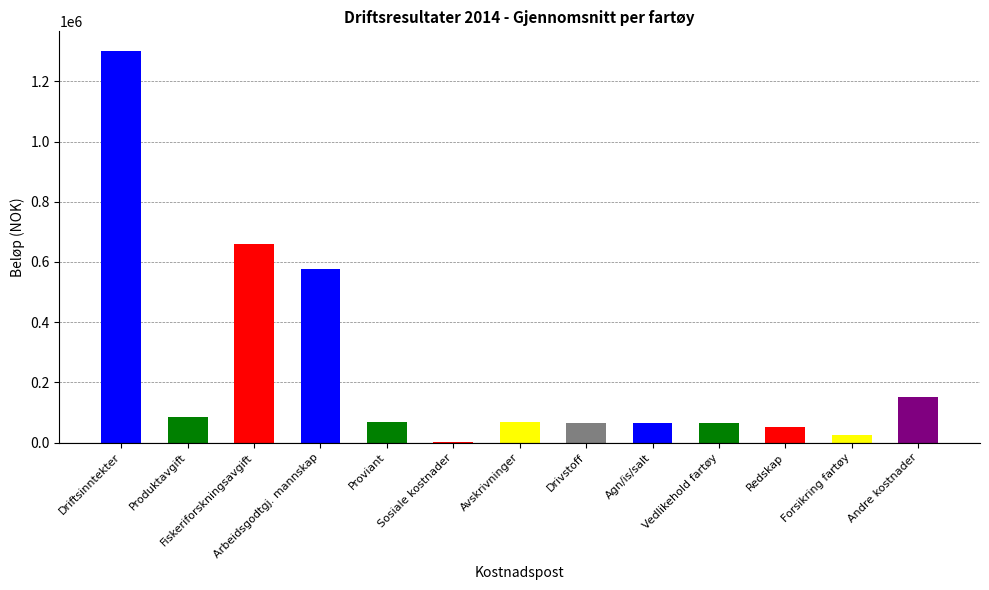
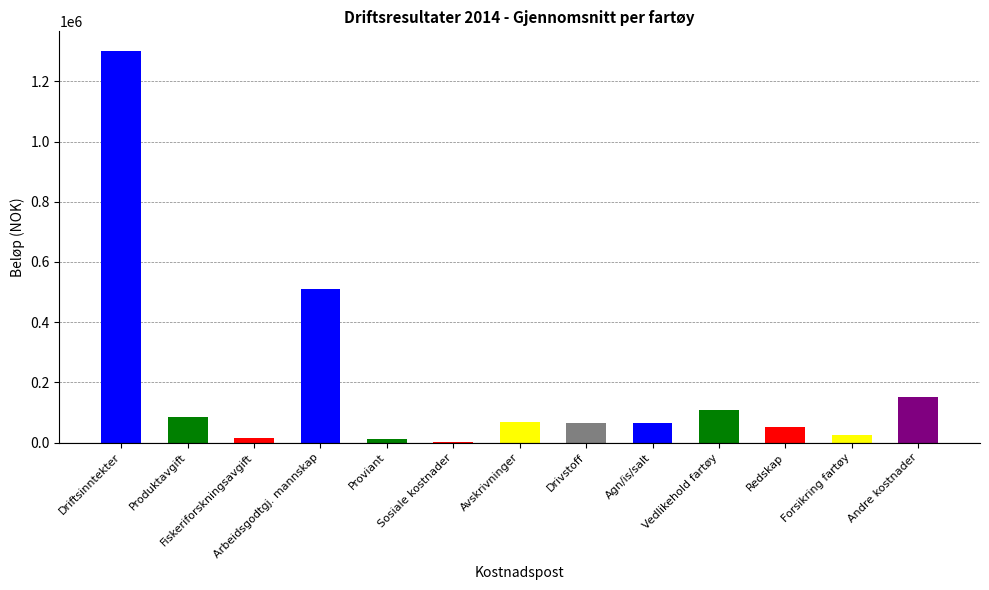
Fiskeriforskningsavgift: 660000 -> 10000
Arbeidsgodtgj. mannskap: 580000 -> 510000
Proviant: 70000 -> 10000
Vedlikehold fartøy: 70000 -> 110000
